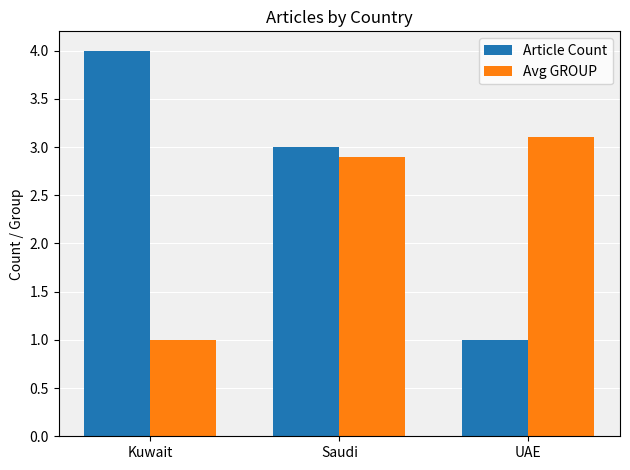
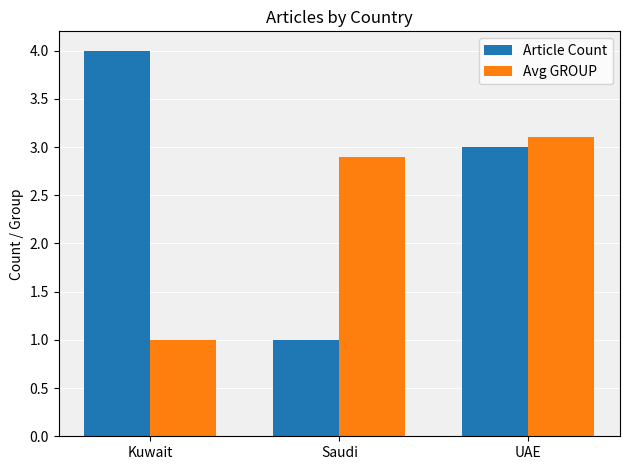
Article Count, Saudi: 3 -> 1
Article Count, UAE: 1 -> 3
